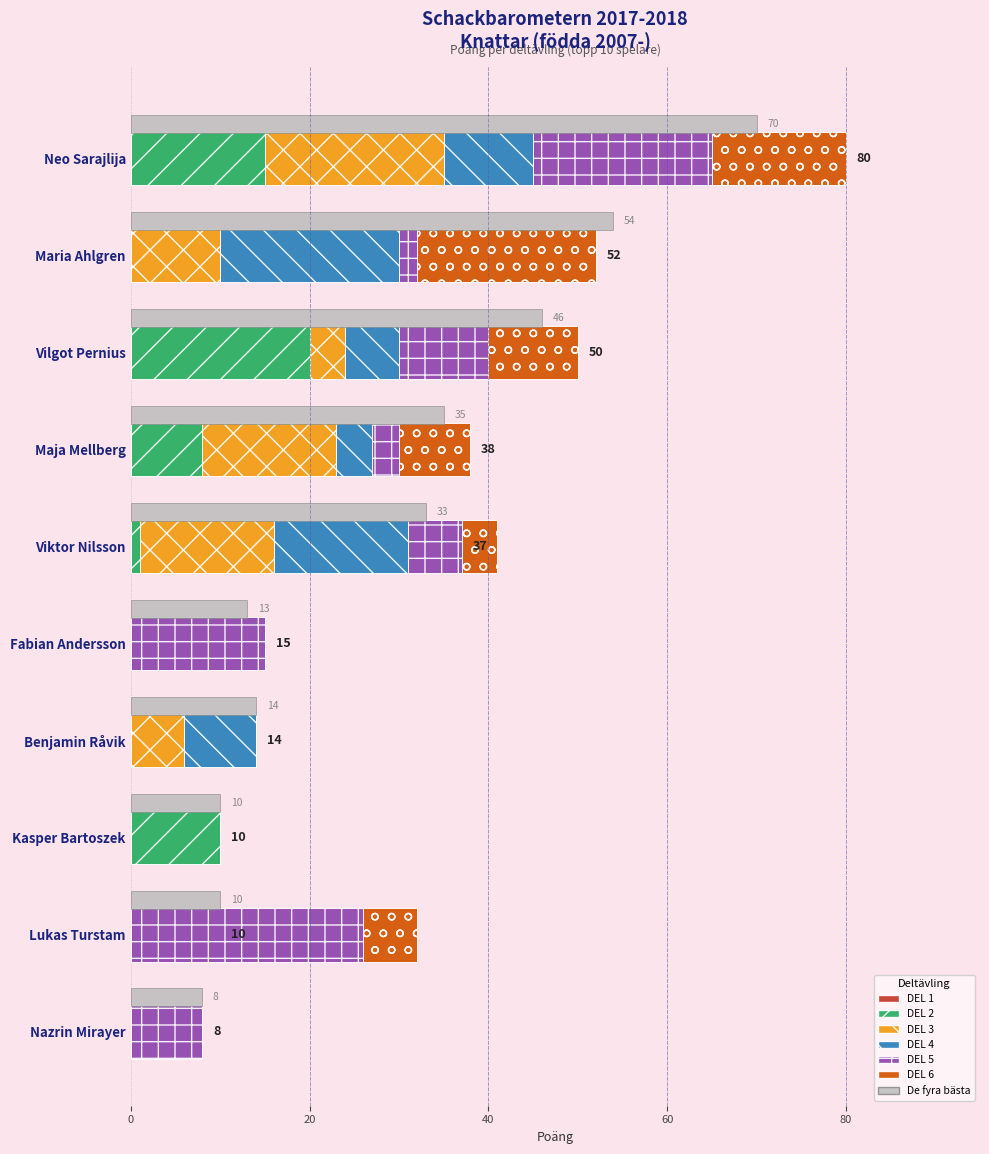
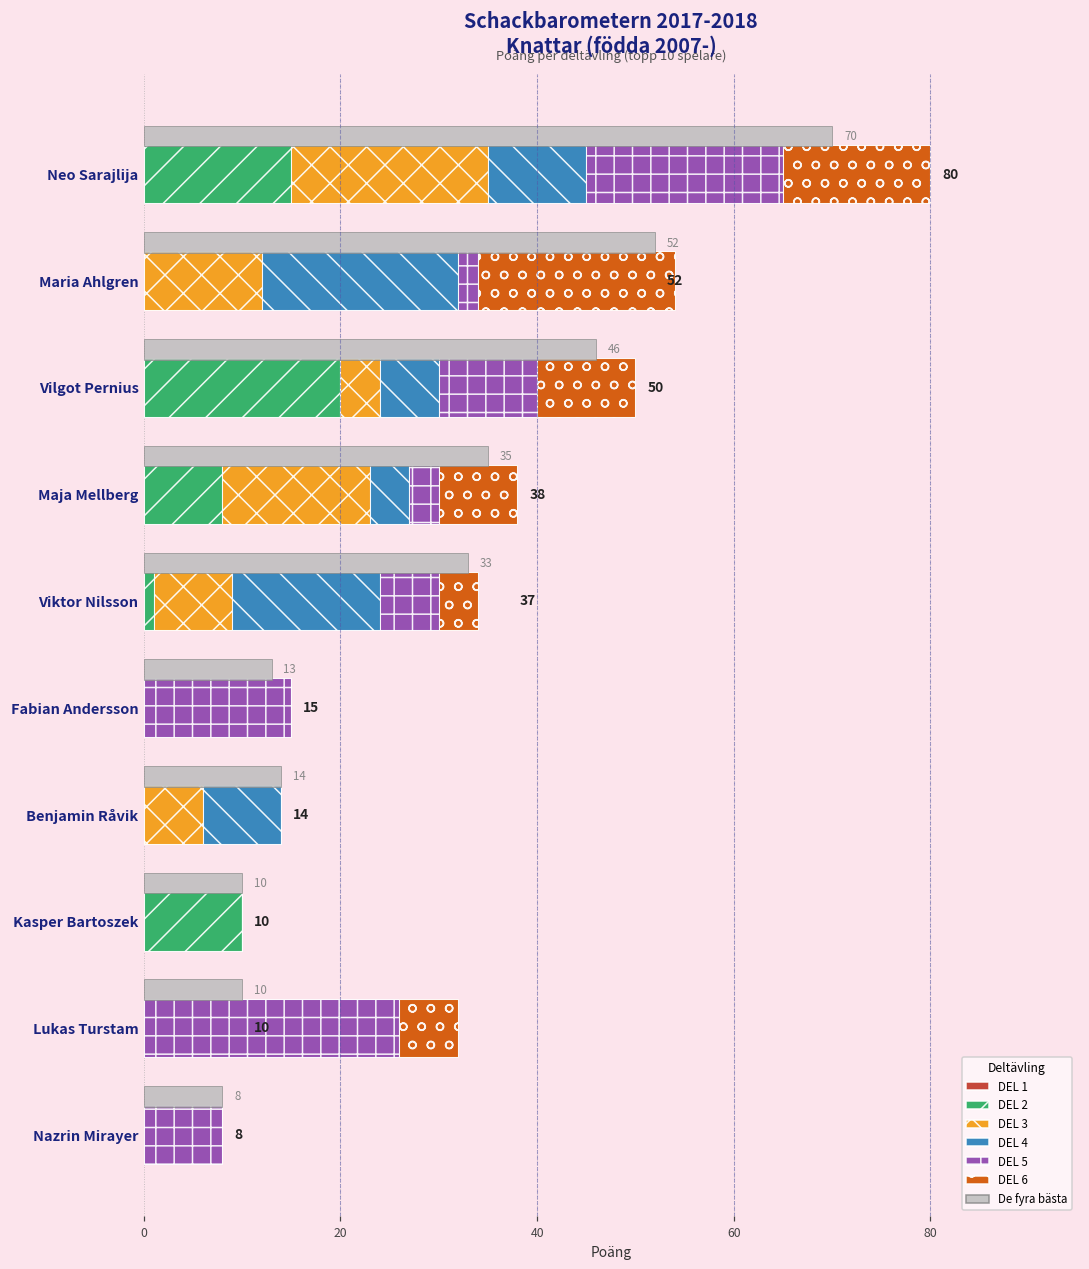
De fyra bästa, Maria Ahlgren: 54 -> 52
DEL 3, Maria Ahlgren: 10 -> 12
DEL 3, Viktor Nilsson: 15 -> 8
